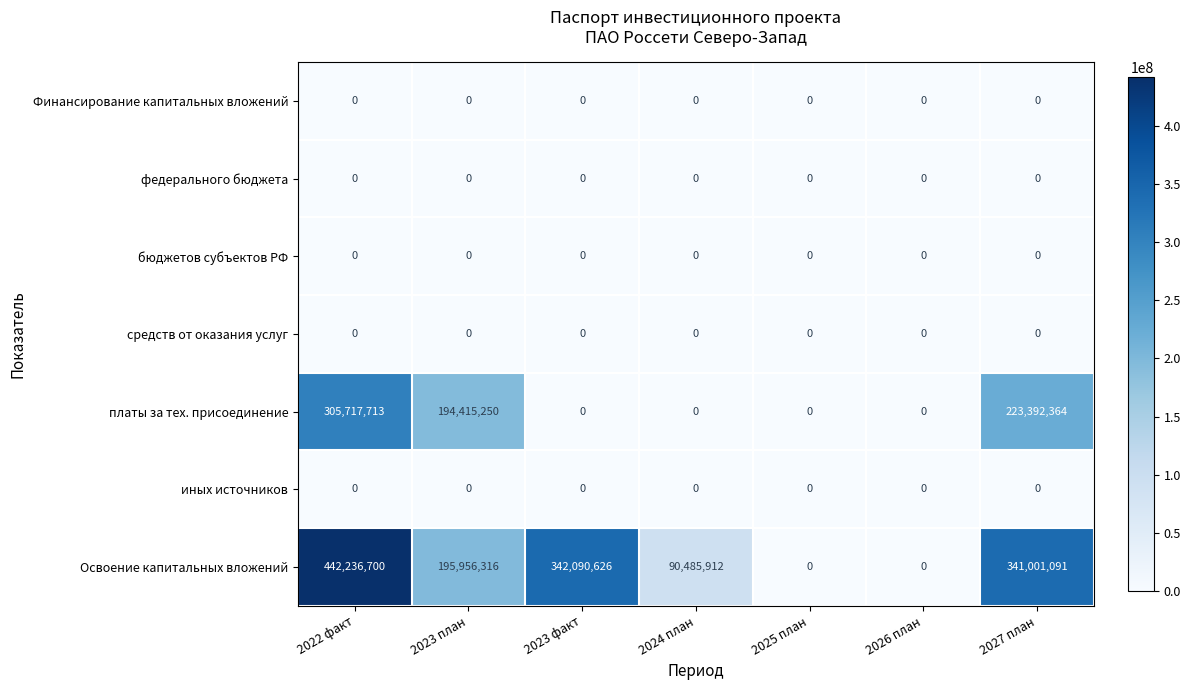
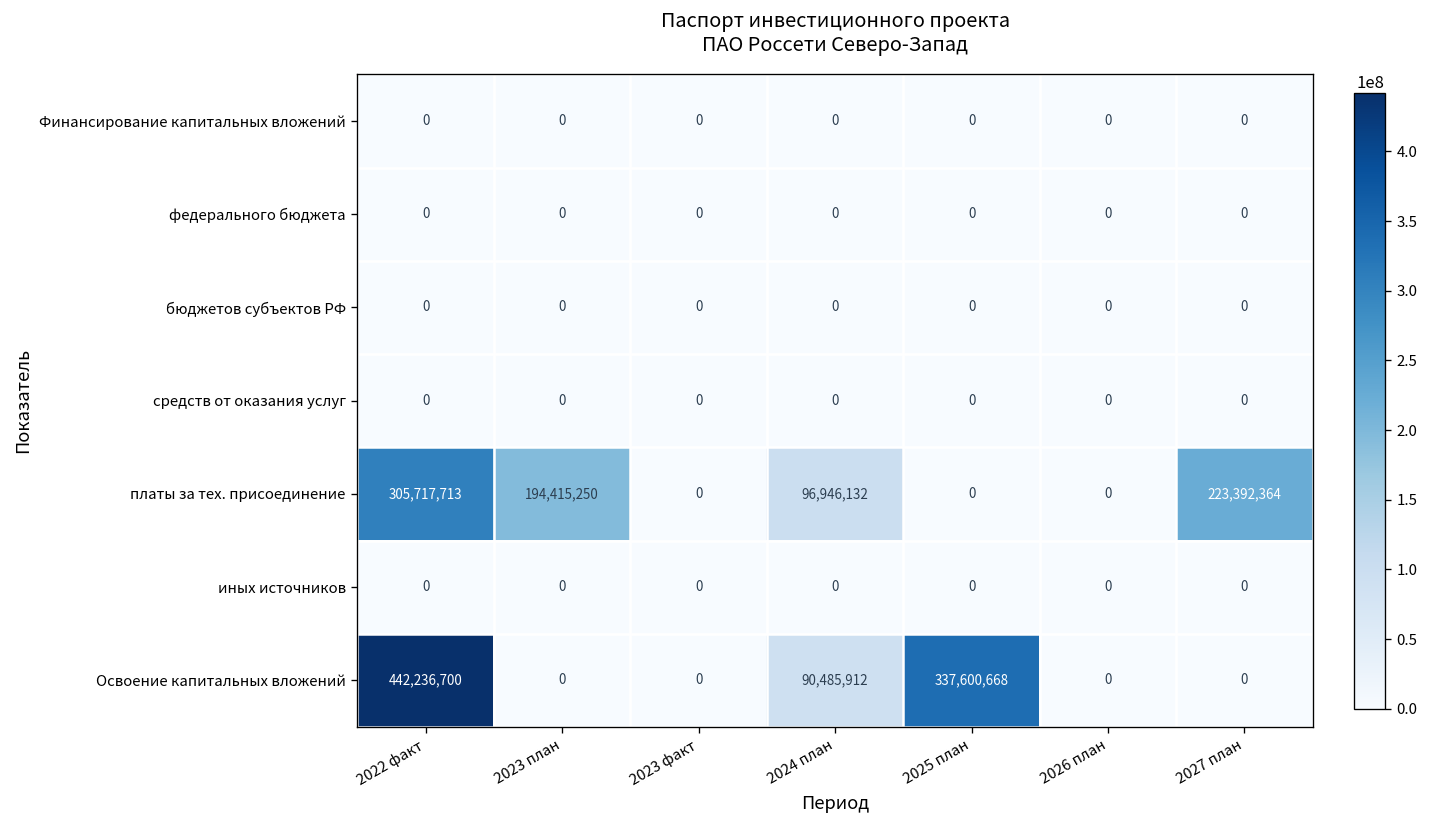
платы за тех. присоединение, 2024 план: 0 -> 96,946,132
Освоение капитальных вложений, 2023 план: 195,956,316 -> 0
Освоение капитальных вложений, 2023 факт: 342,090,626 -> 0
Освоение капитальных вложений, 2025 план: 0 -> 337,600,668
Освоение капитальных вложений, 2027 план: 341,001,091 -> 0
